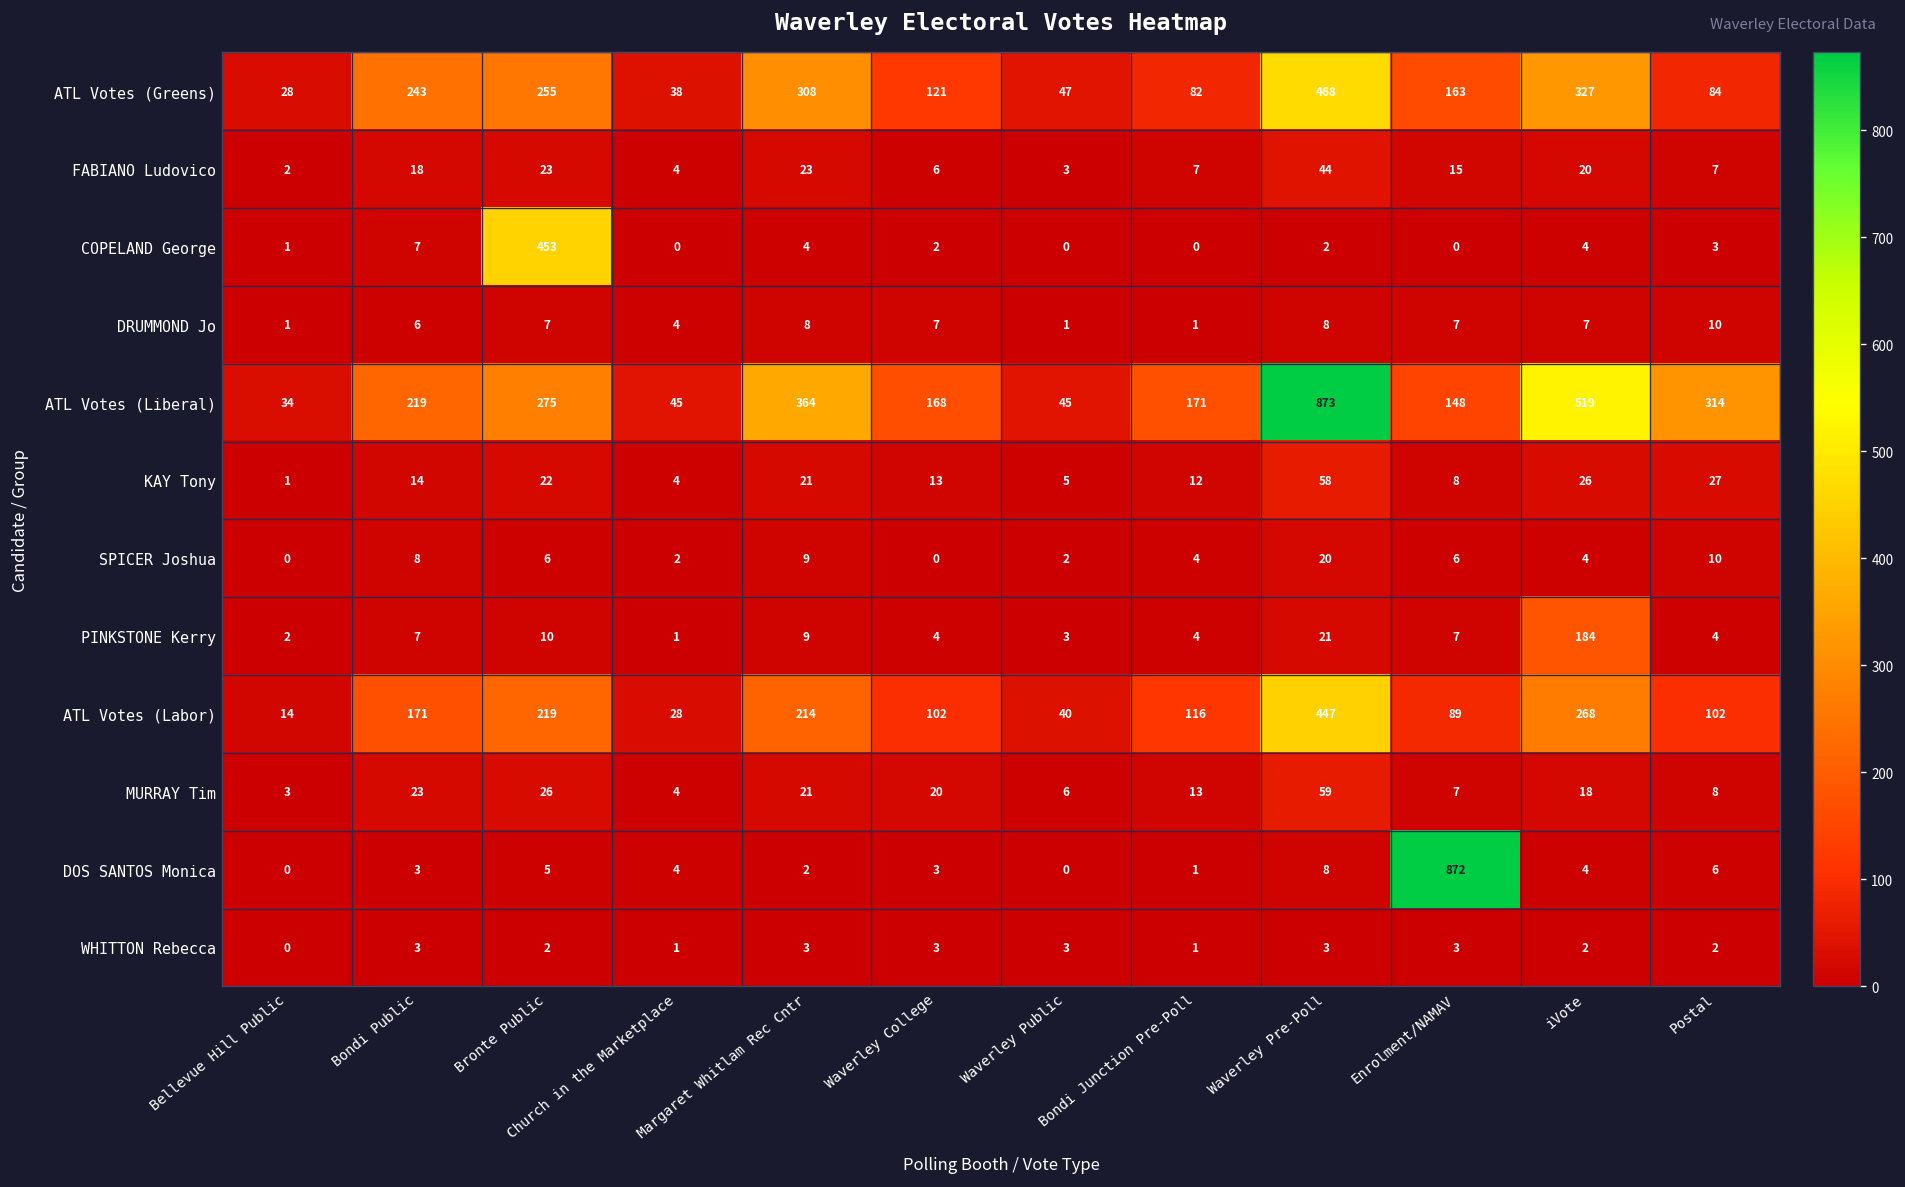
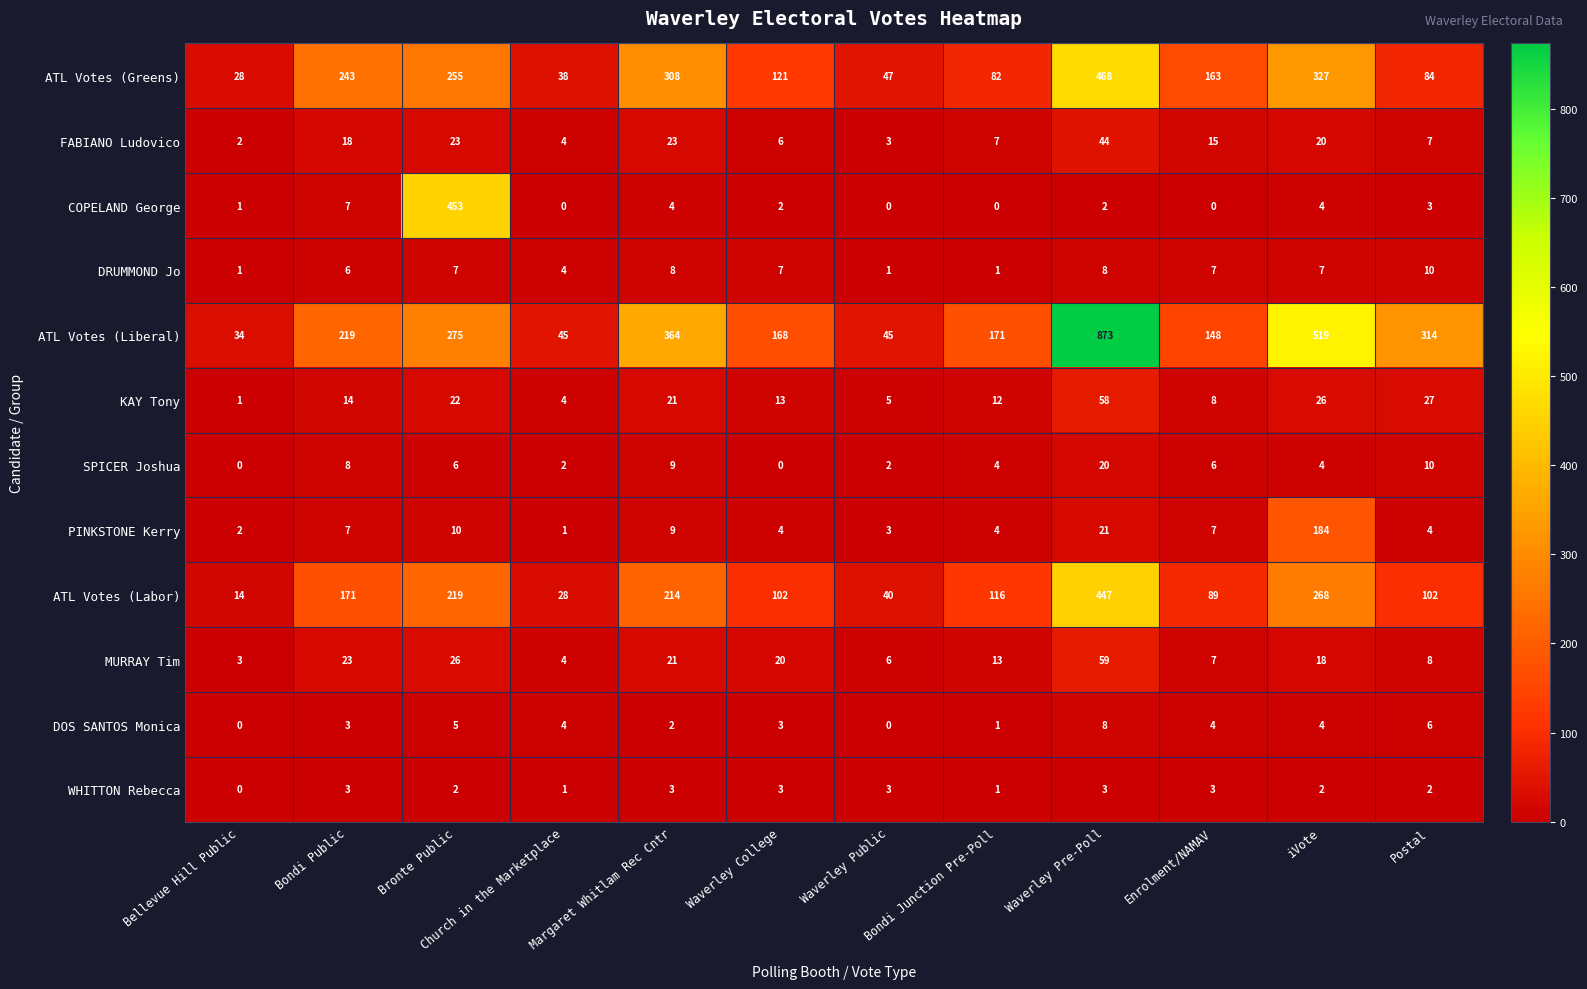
DOS SANTOS Monica, Enrolment/NAMAV: 872 -> 4
